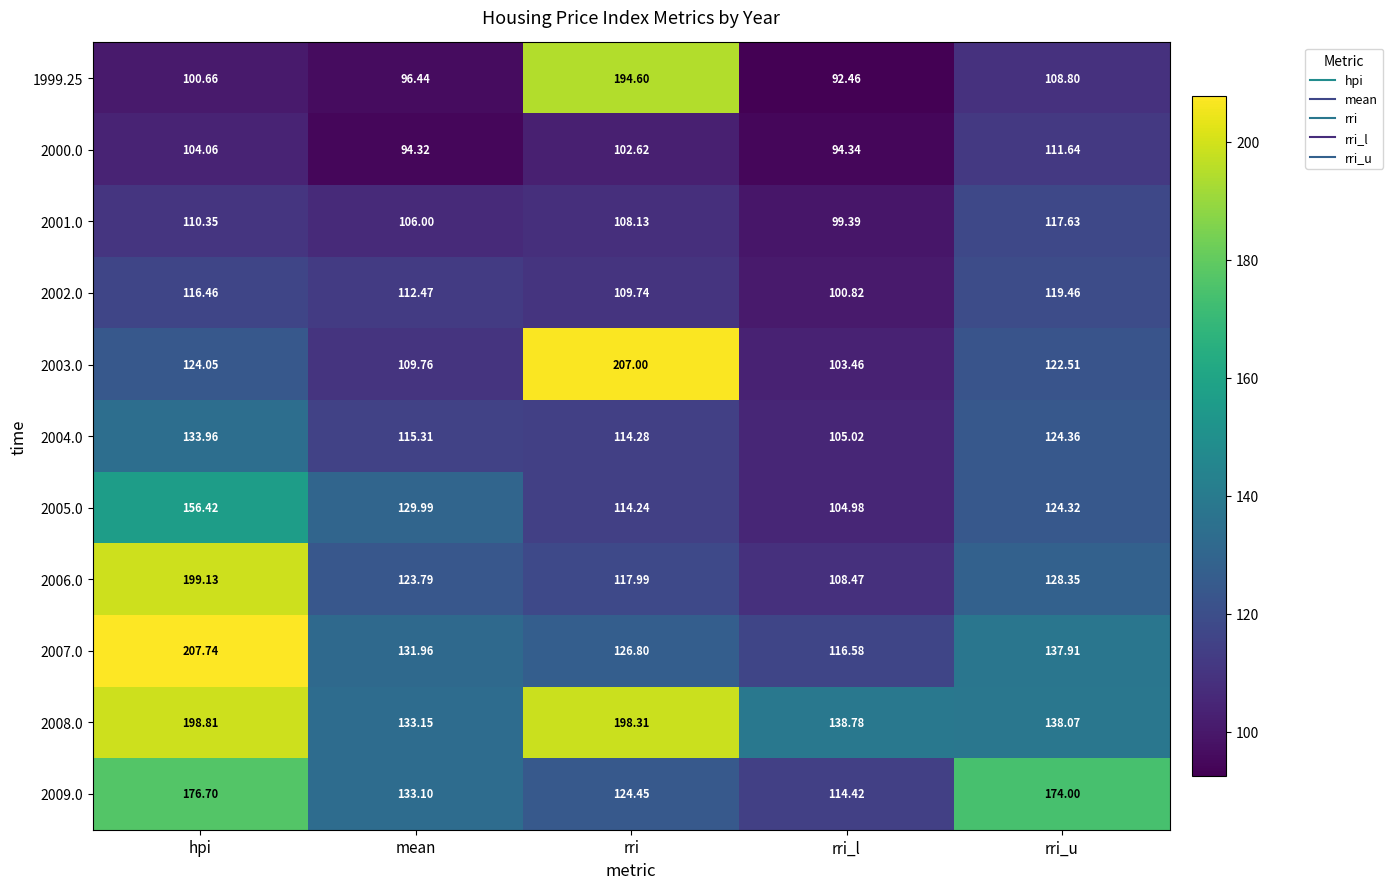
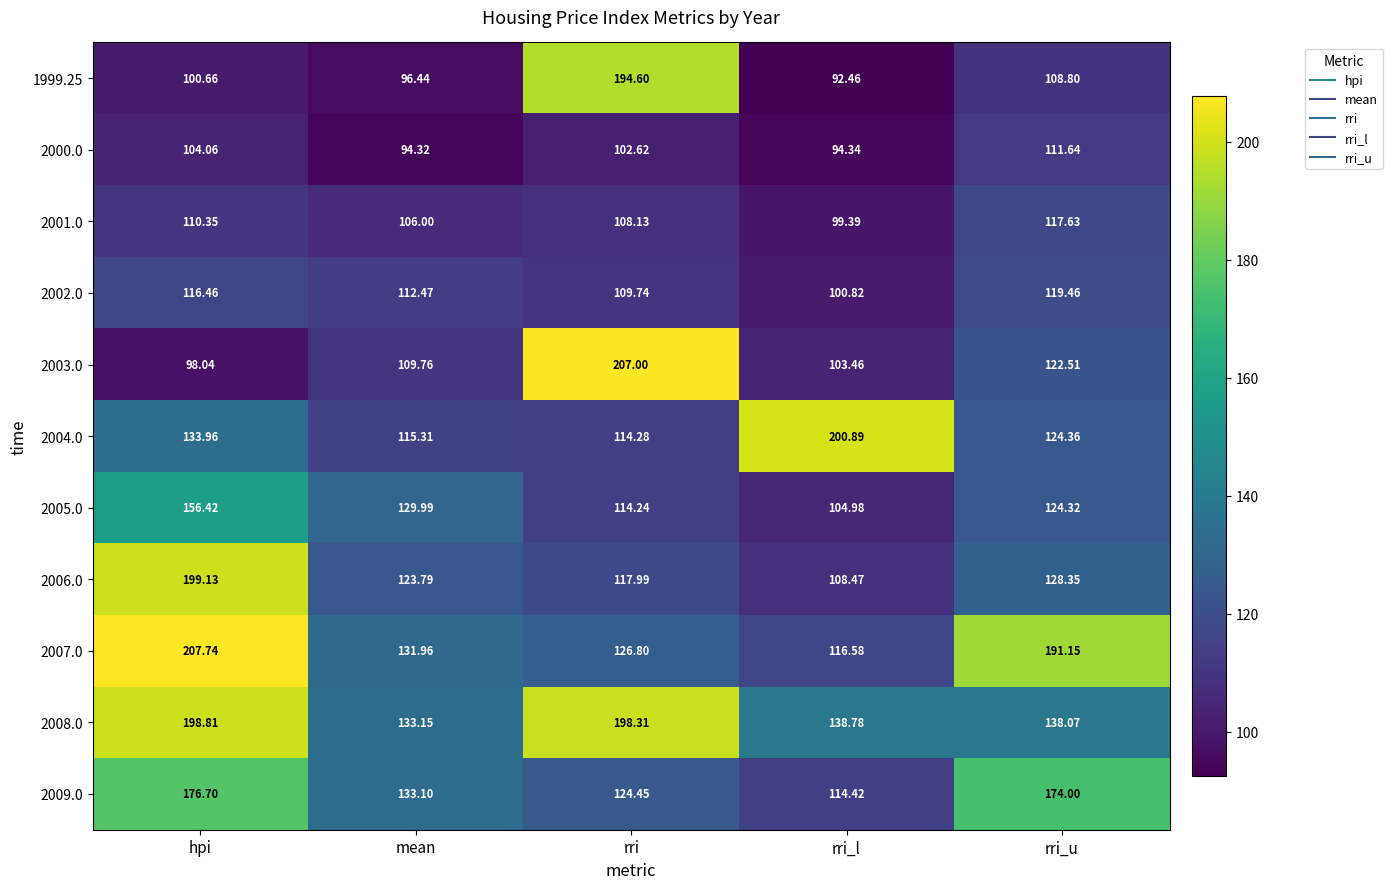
2003.0, hpi: 124.05 -> 98.04
2004.0, rri_l: 105.02 -> 200.89
2007.0, rri_u: 137.91 -> 191.15
